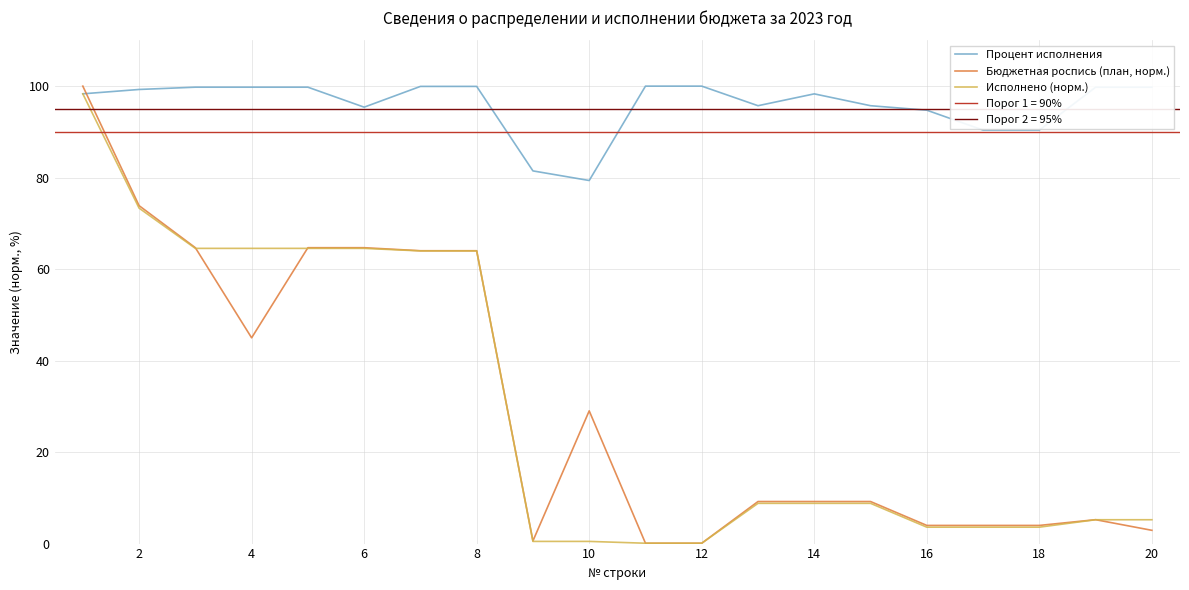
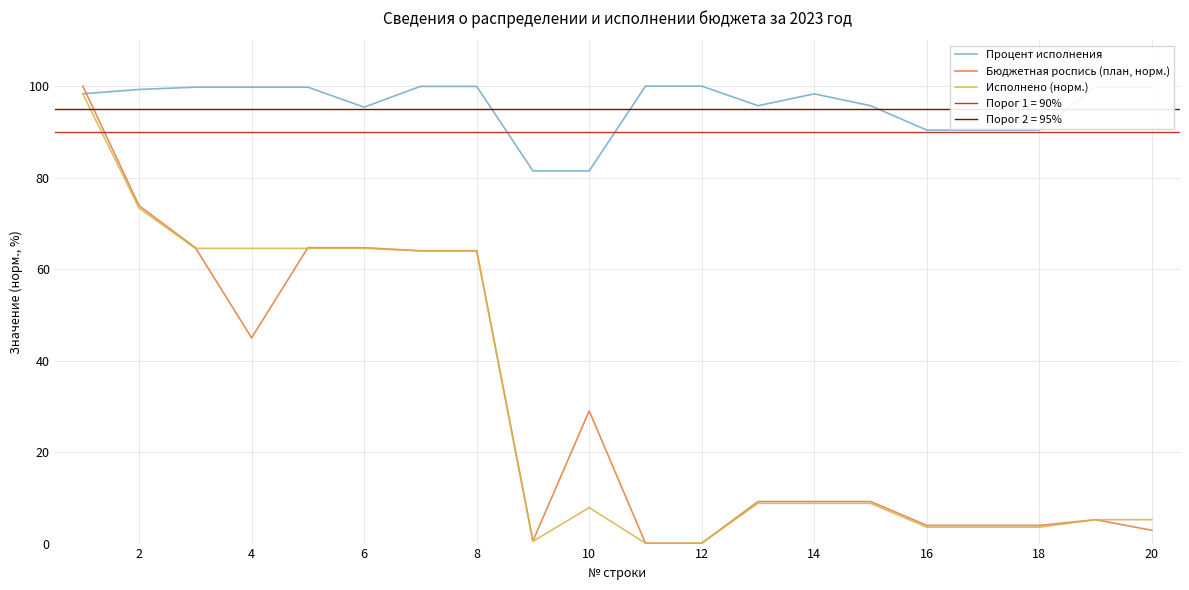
Процент исполнения, 10: 79 -> 81
Исполнено (норм.), 10: 0 -> 8
Процент исполнения, 16: 95 -> 90
